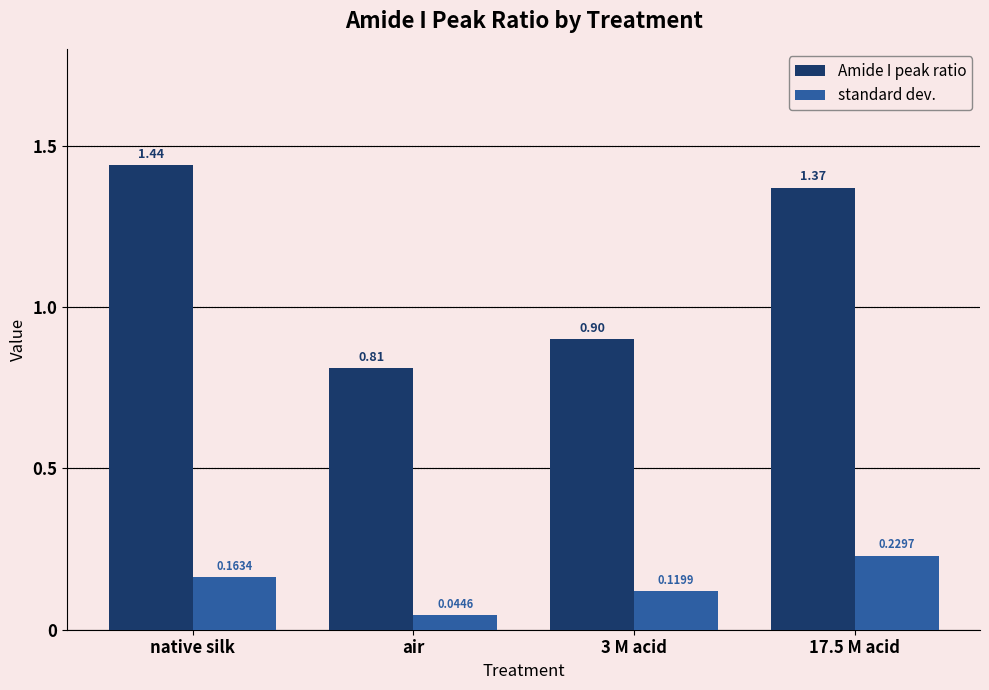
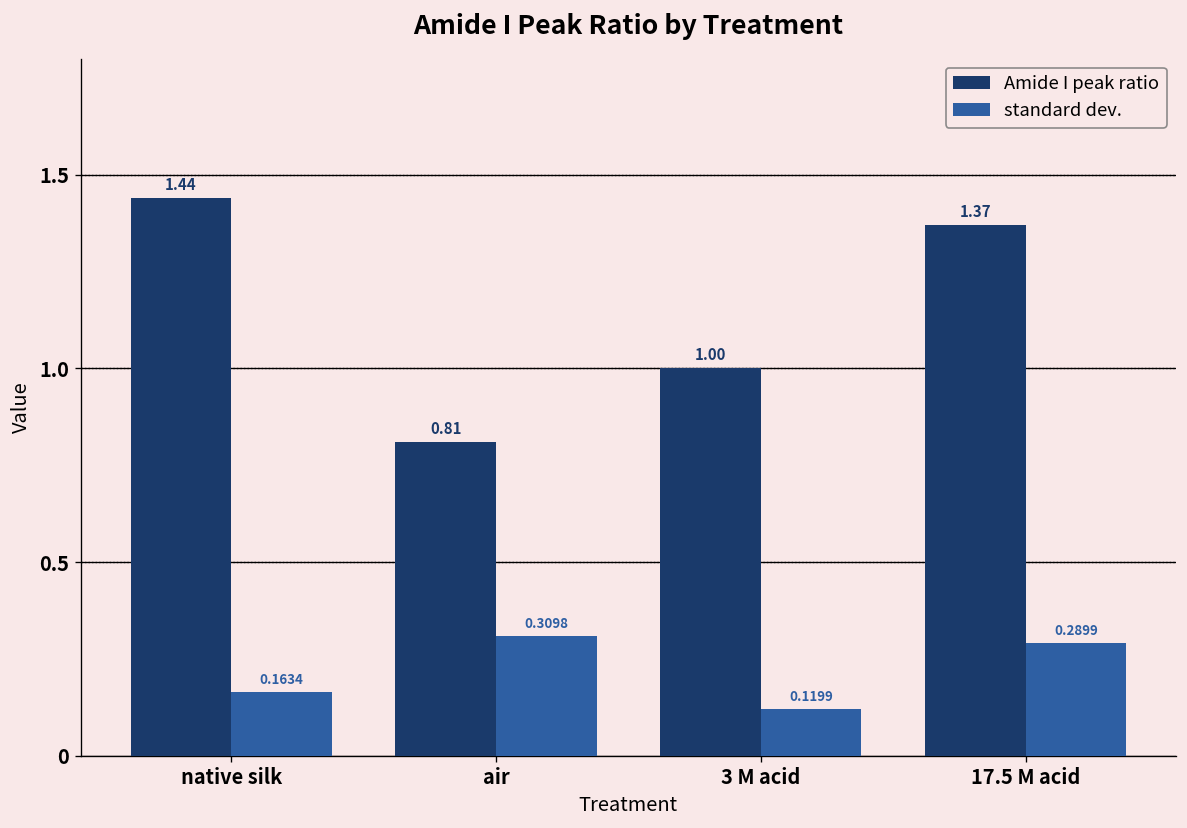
standard dev., air: 0.0446 -> 0.3098
Amide I peak ratio, 3 M acid: 0.90 -> 1.00
standard dev., 17.5 M acid: 0.2297 -> 0.2899
